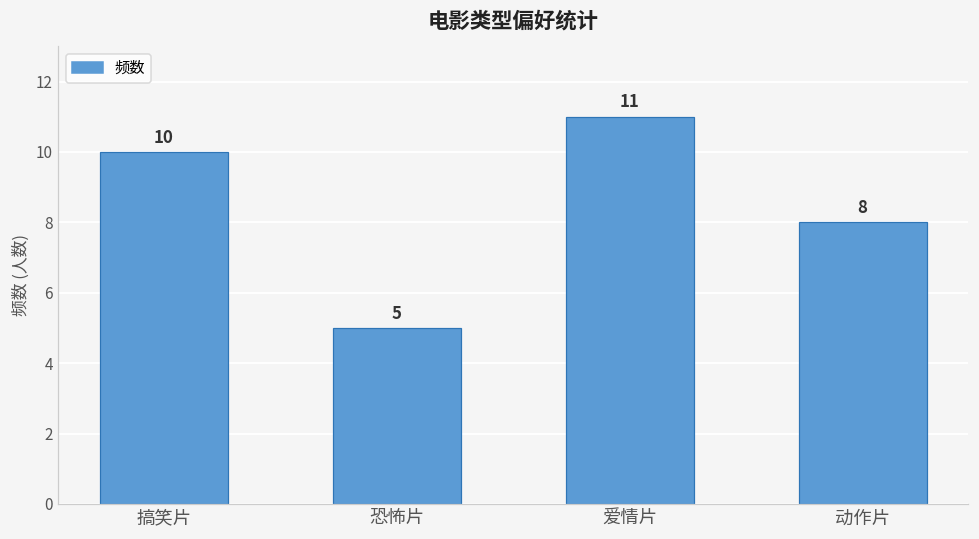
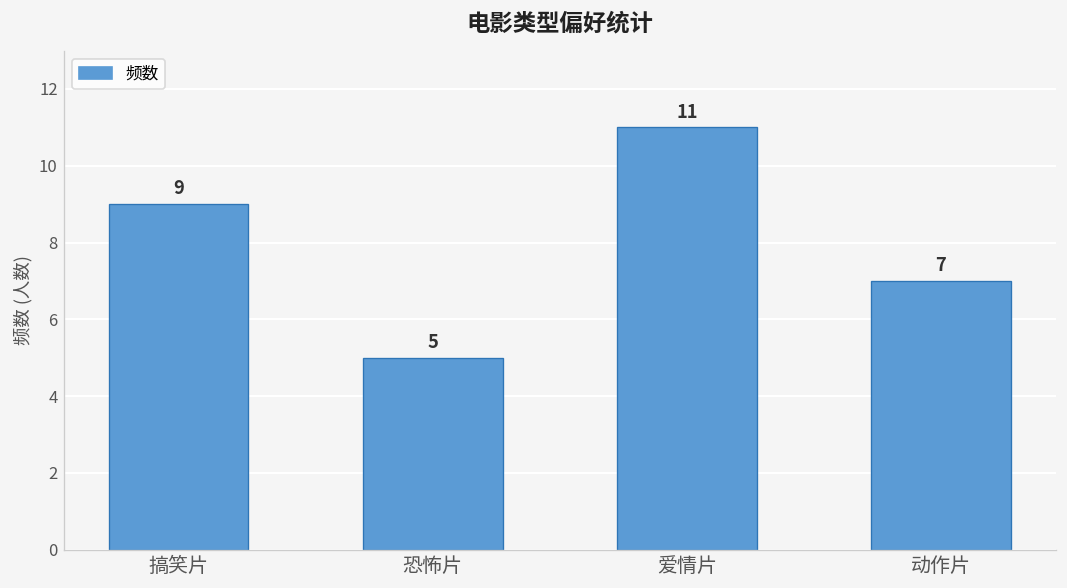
搞笑片: 10 -> 9
动作片: 8 -> 7
